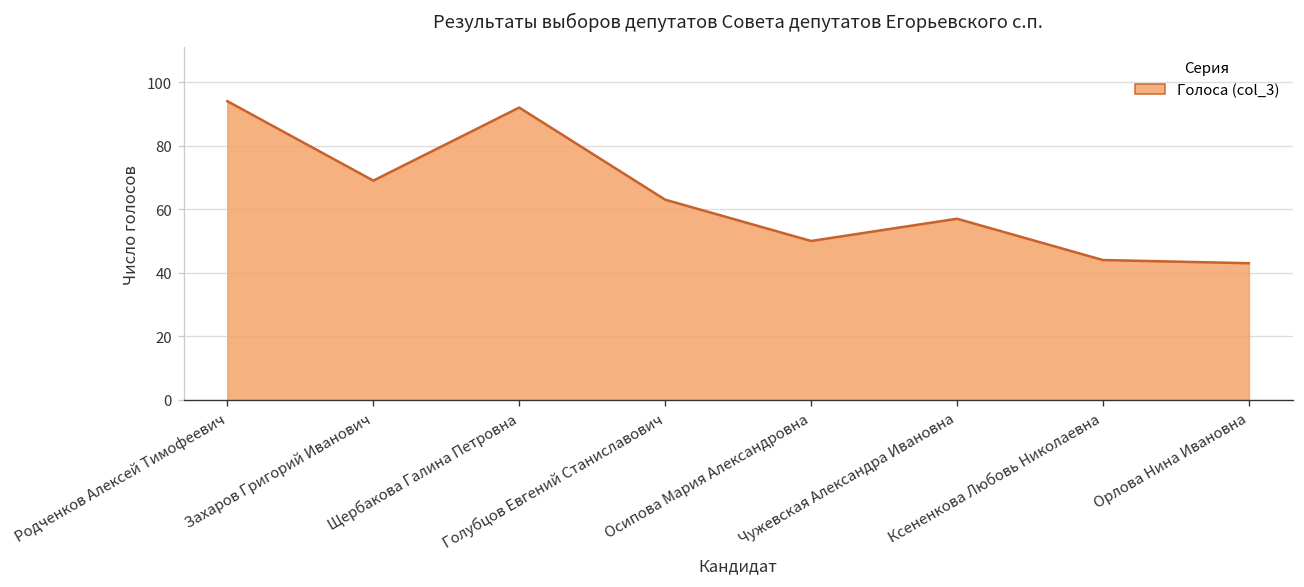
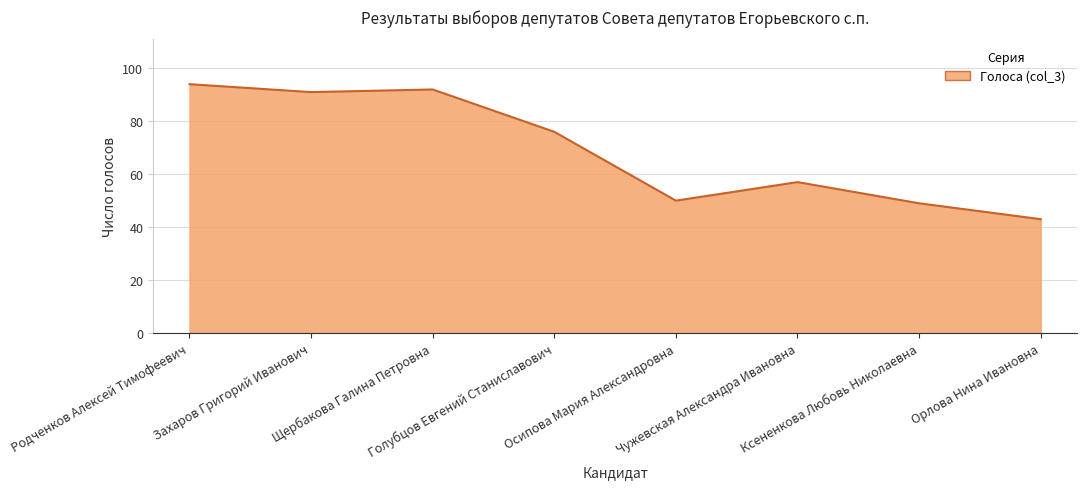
Захаров Григорий Иванович: 69 -> 91
Голубцов Евгений Станиславович: 63 -> 76
Ксененкова Любовь Николаевна: 44 -> 49
